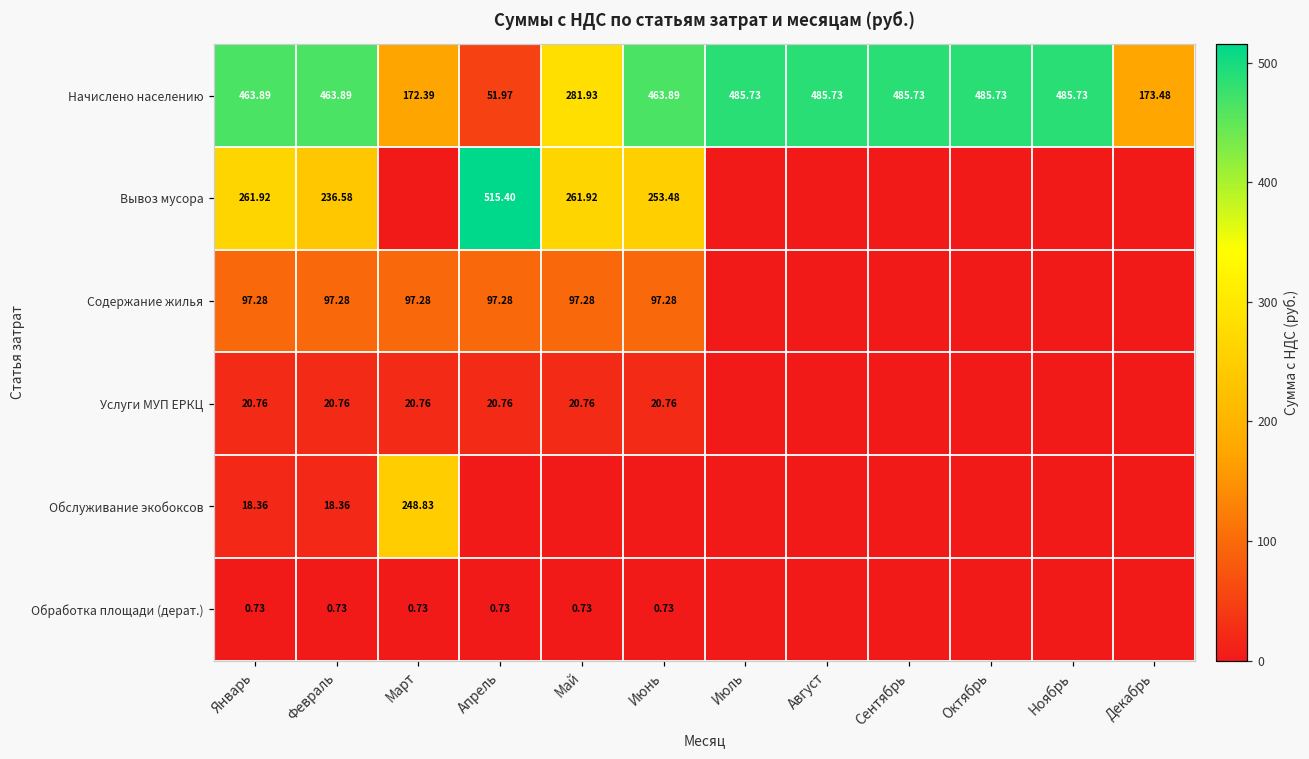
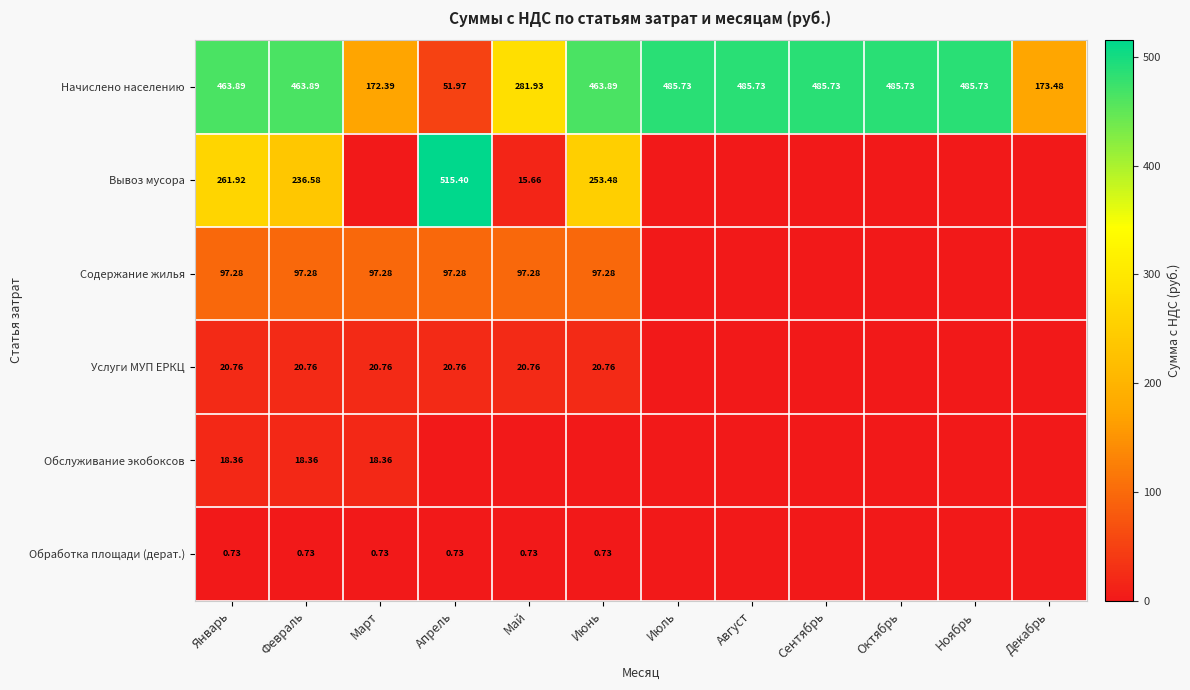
Вывоз мусора, Май: 261.92 -> 15.66
Обслуживание экобоксов, Март: 248.83 -> 18.36
